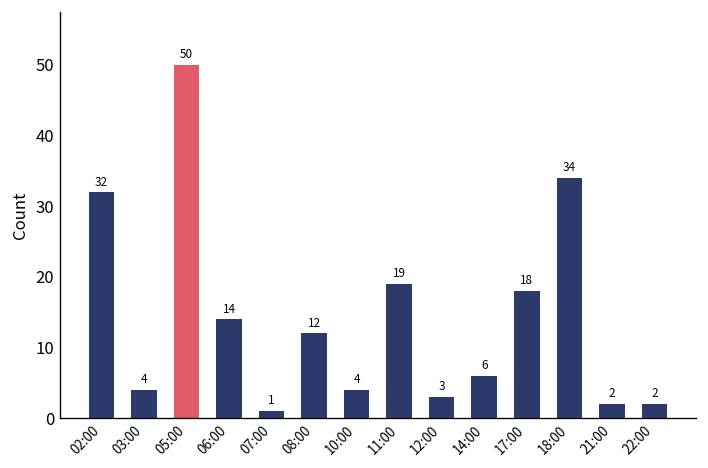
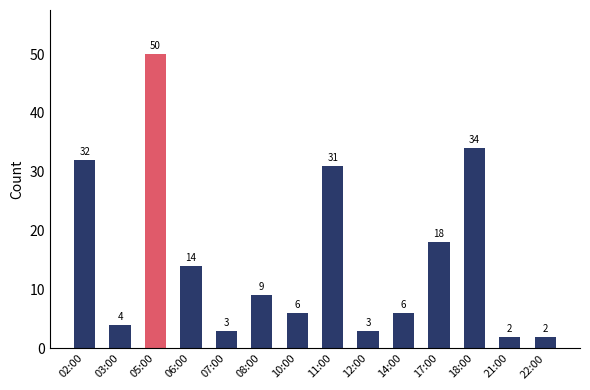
07:00: 1 -> 3
08:00: 12 -> 9
10:00: 4 -> 6
11:00: 19 -> 31
